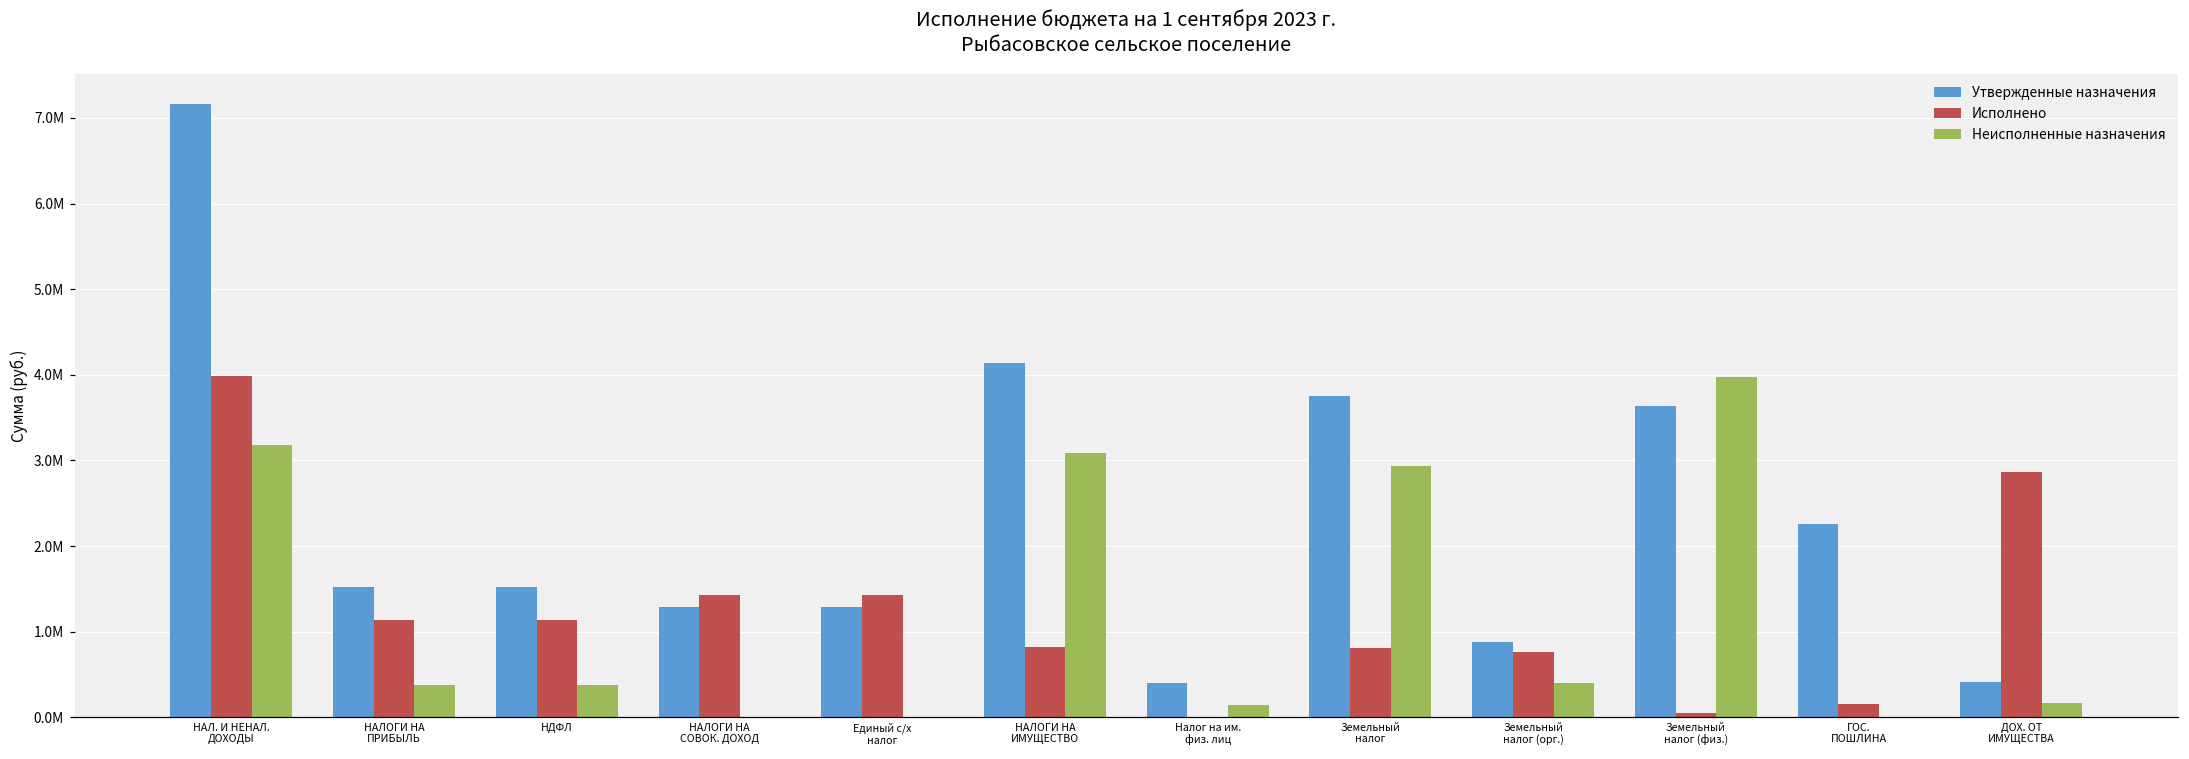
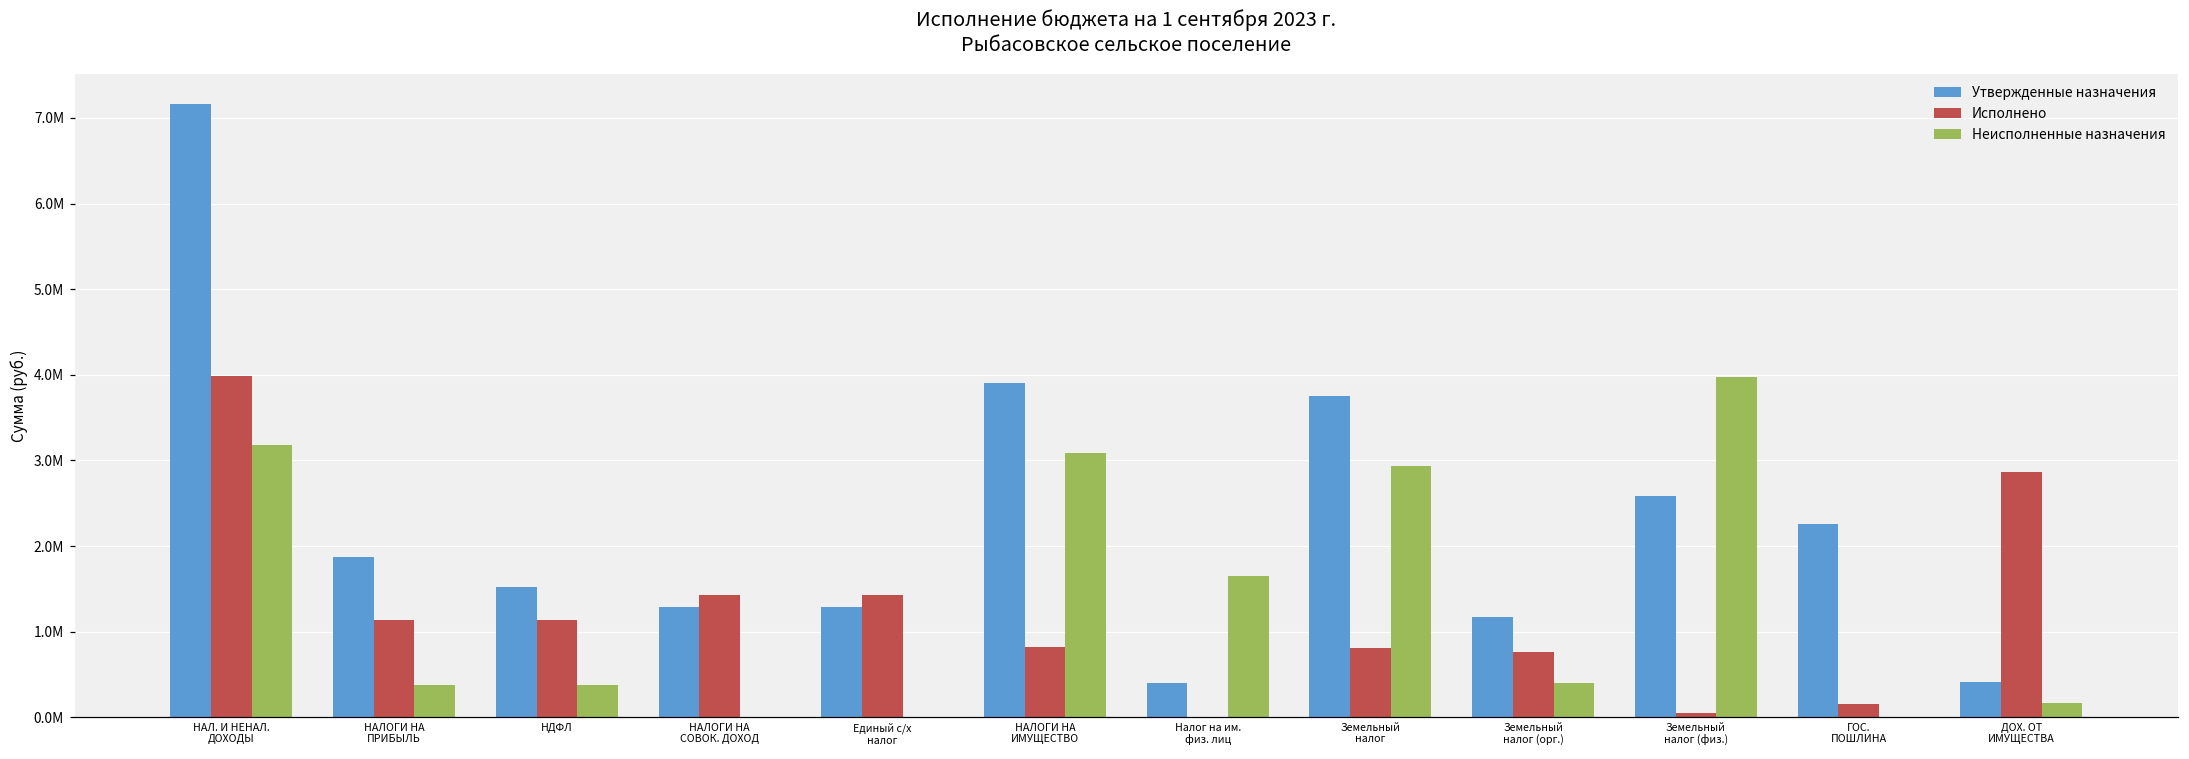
Утвержденные назначения, НАЛОГИ НА ПРИБЫЛЬ: 1500000 -> 1900000
Утвержденные назначения, НАЛОГИ НА ИМУЩЕСТВО: 4100000 -> 3900000
Неисполненные назначения, Налог на им. физ. лиц: 100000 -> 1700000
Утвержденные назначения, Земельный налог (орг.): 900000 -> 1200000
Утвержденные назначения, Земельный налог (физ.): 3600000 -> 2600000
